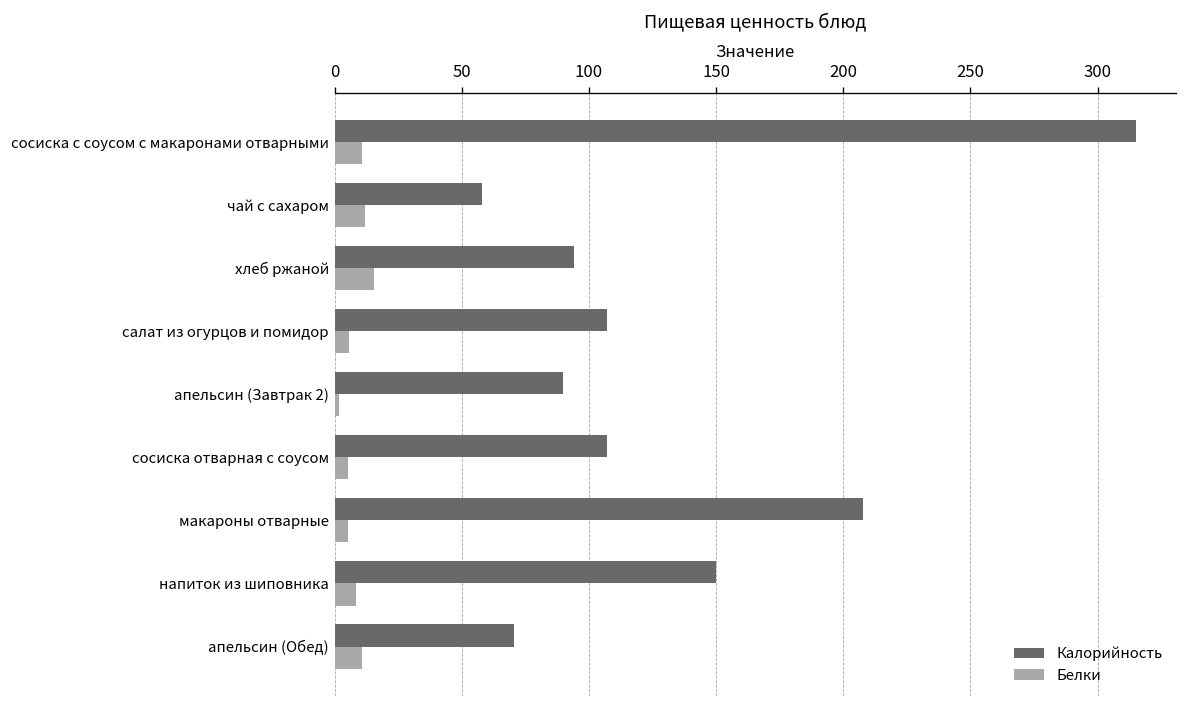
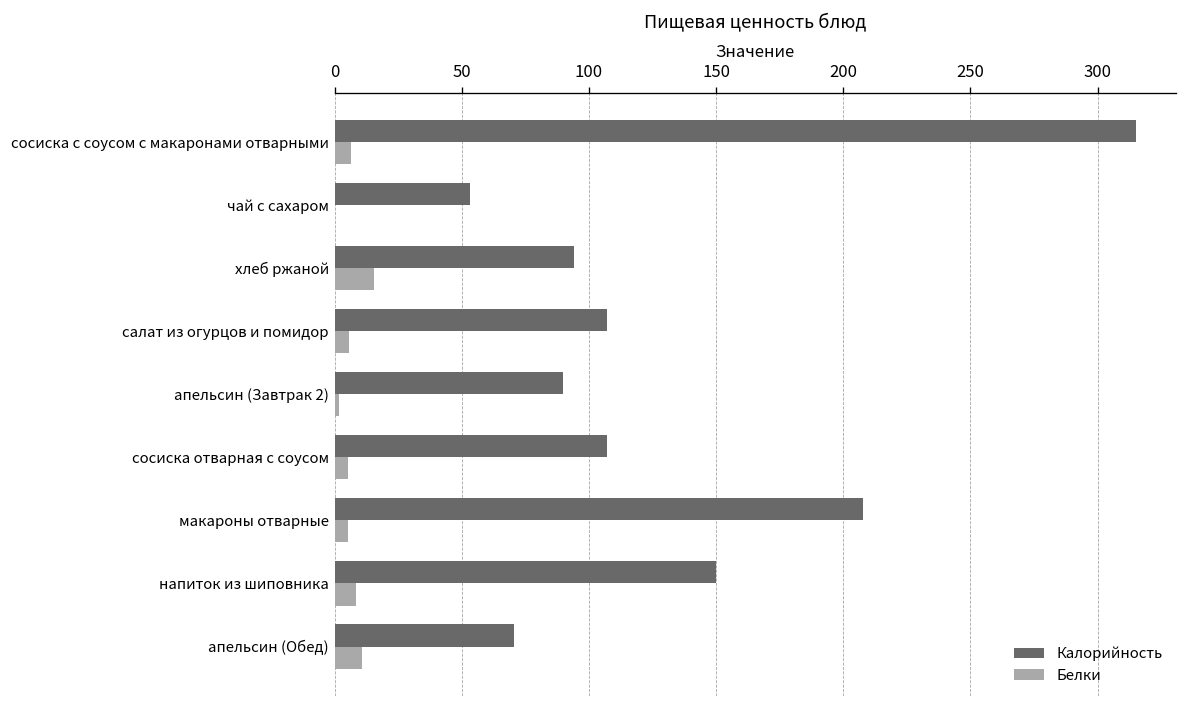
Белки, сосиска с соусом с макаронами отварными: 11 -> 7
Калорийность, чай с сахаром: 58 -> 53
Белки, чай с сахаром: 12 -> 0
